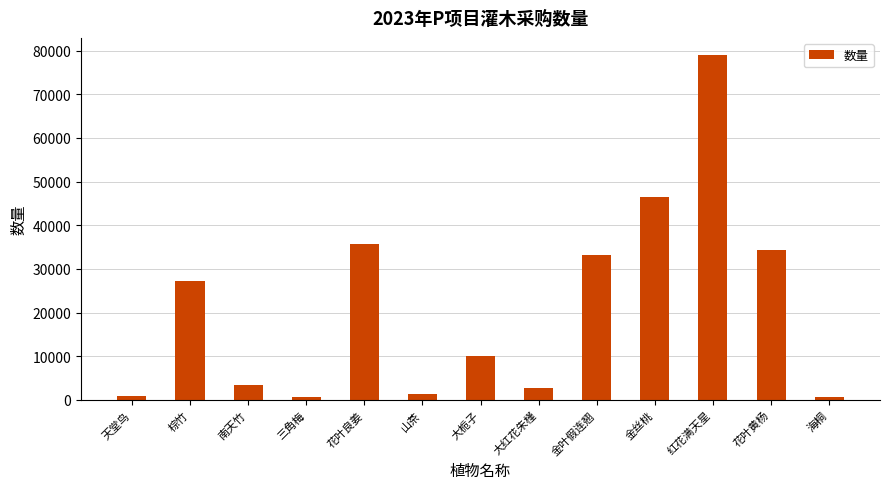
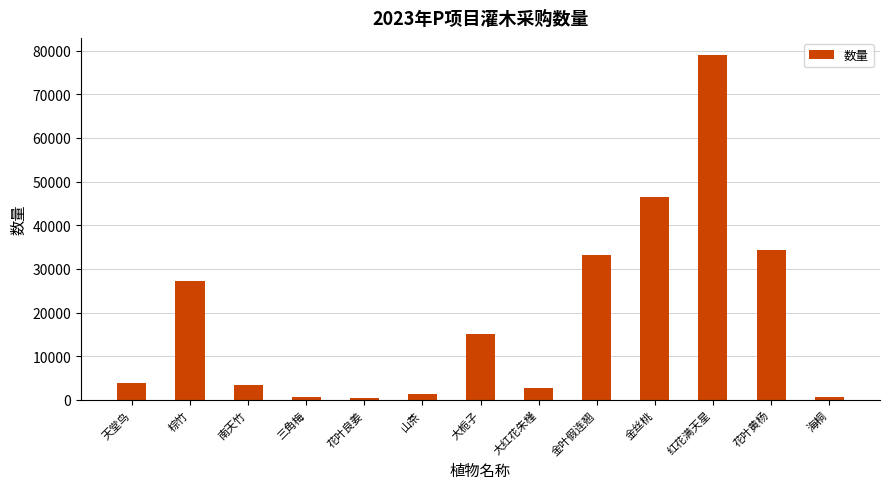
天堂鸟: 1000 -> 4000
花叶良姜: 36000 -> 0
大栀子: 10000 -> 15000
